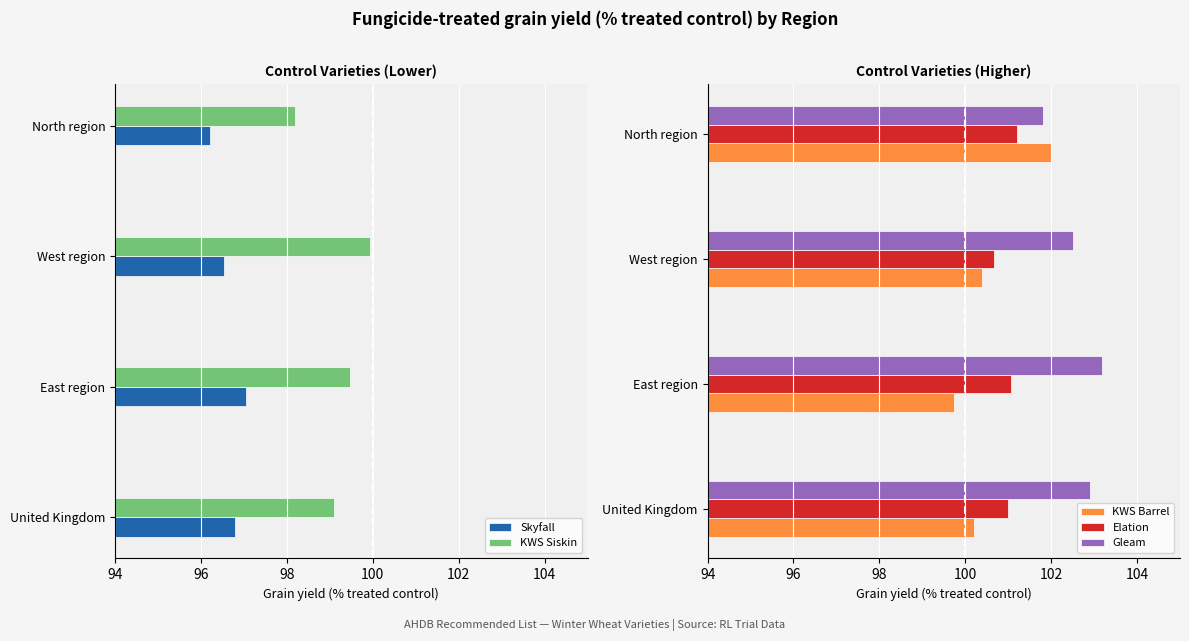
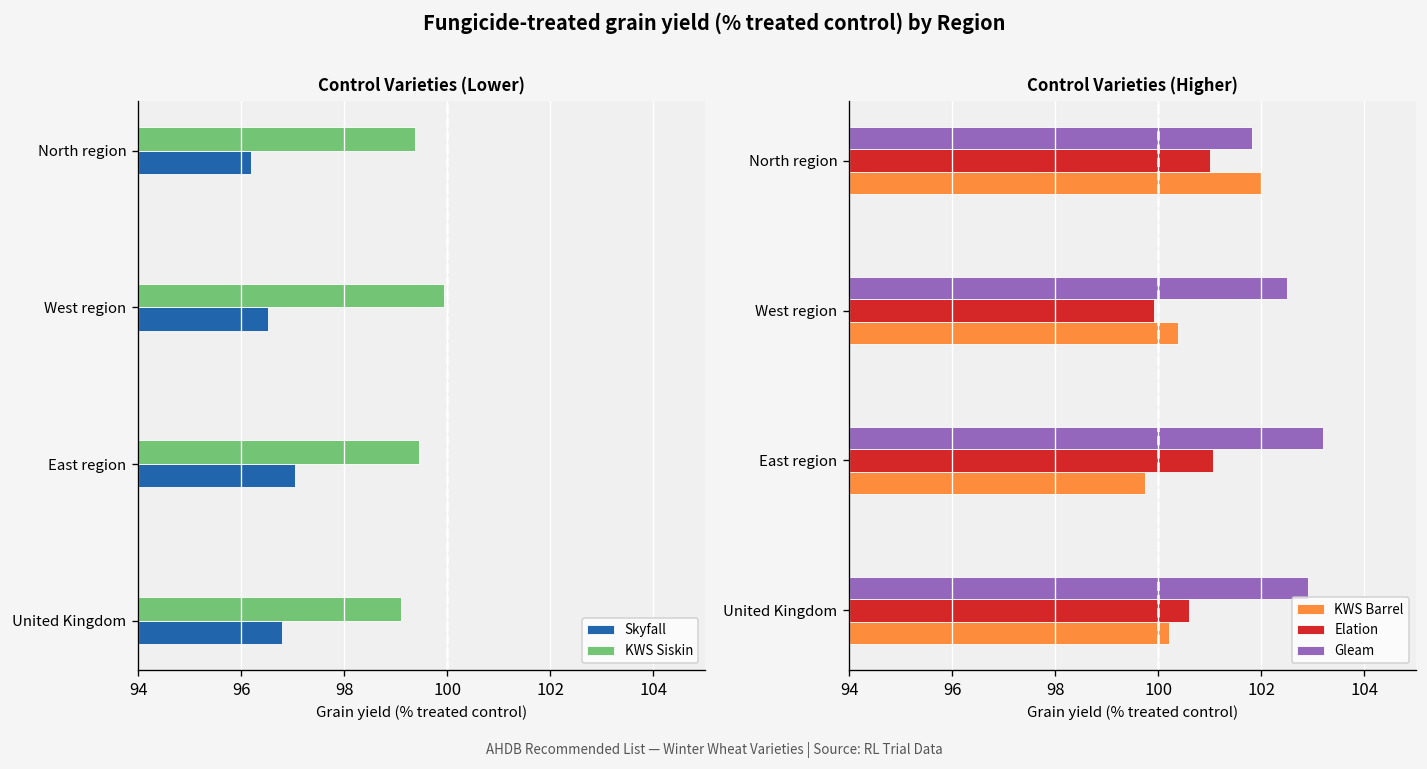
Control Varieties (Lower), KWS Siskin, North region: 98.2 -> 99.4
Control Varieties (Higher), Elation, North region: 101.2 -> 101.0
Control Varieties (Higher), Elation, West region: 100.7 -> 99.9
Control Varieties (Higher), Elation, United Kingdom: 101.0 -> 100.6
